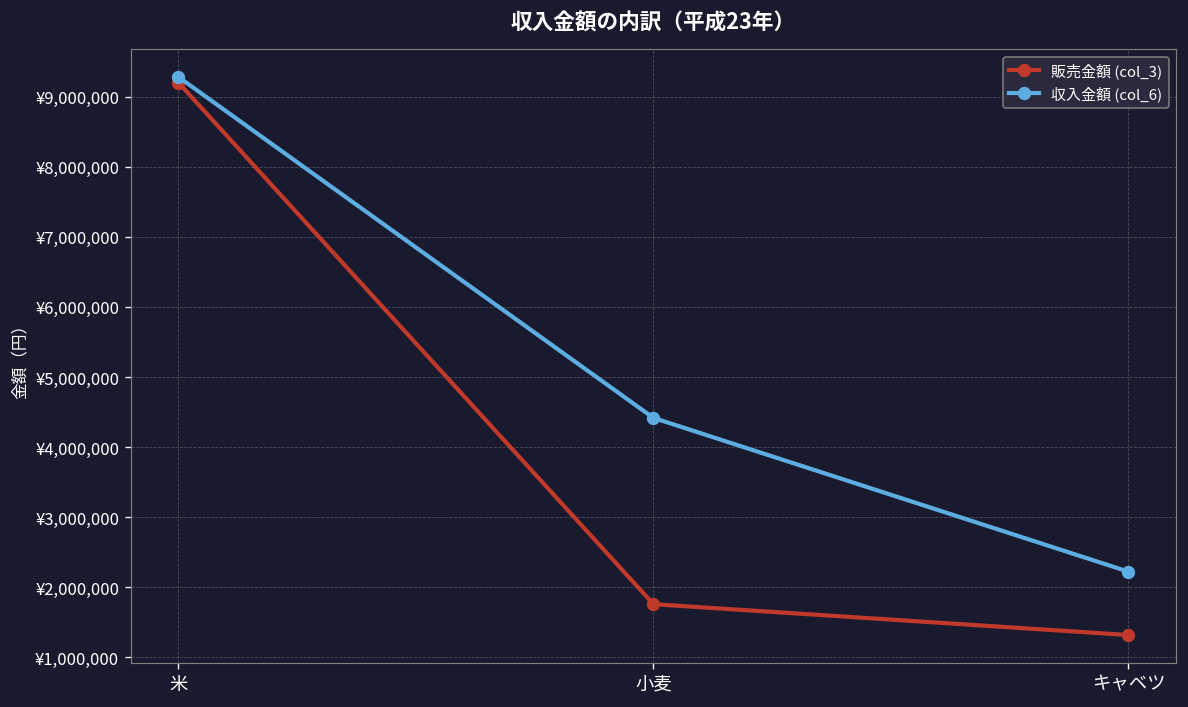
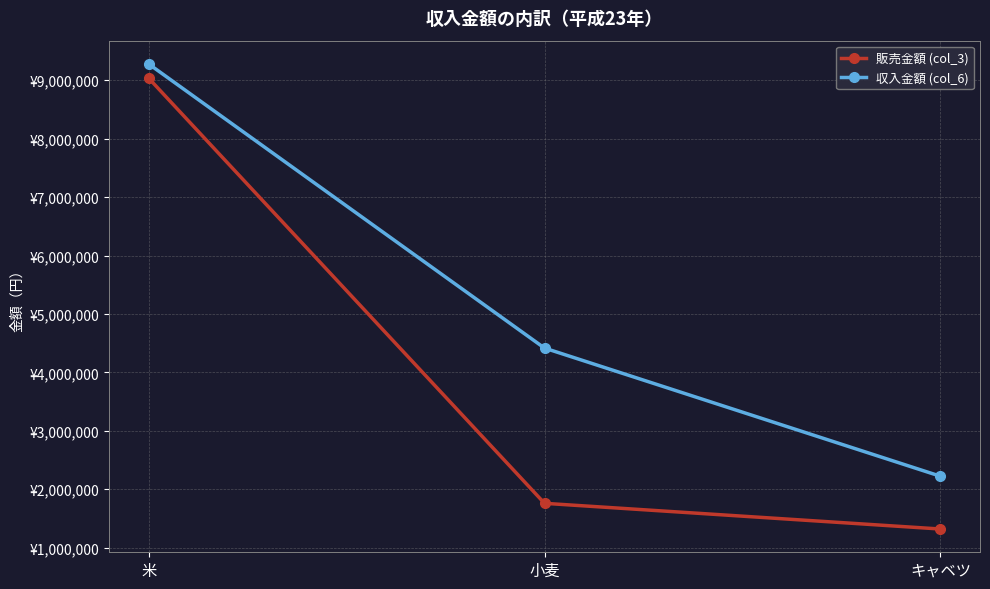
販売金額 (col_3), 米: ¥9,200,000 -> ¥9,000,000
